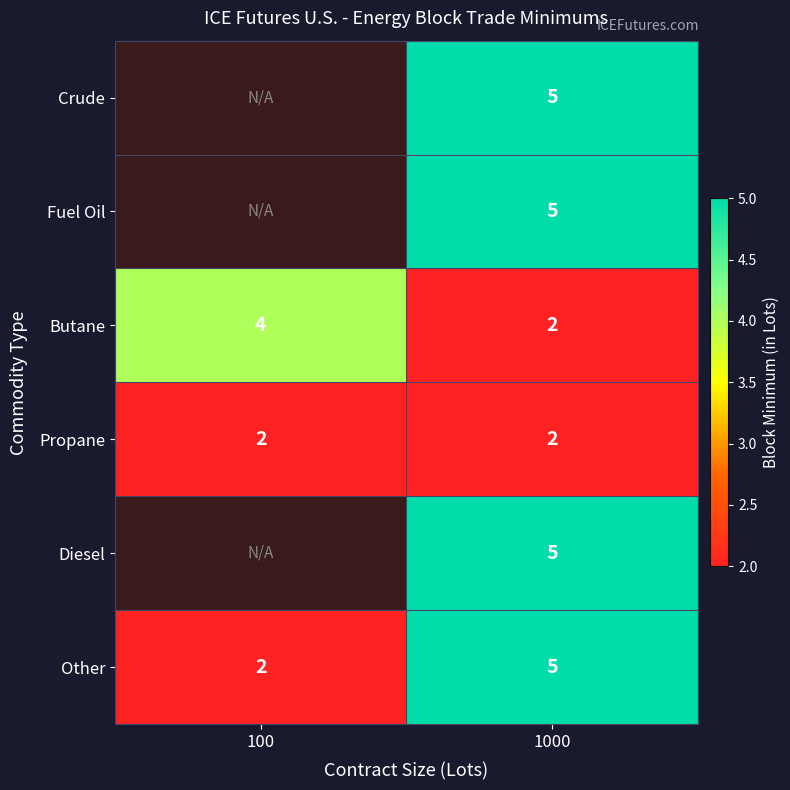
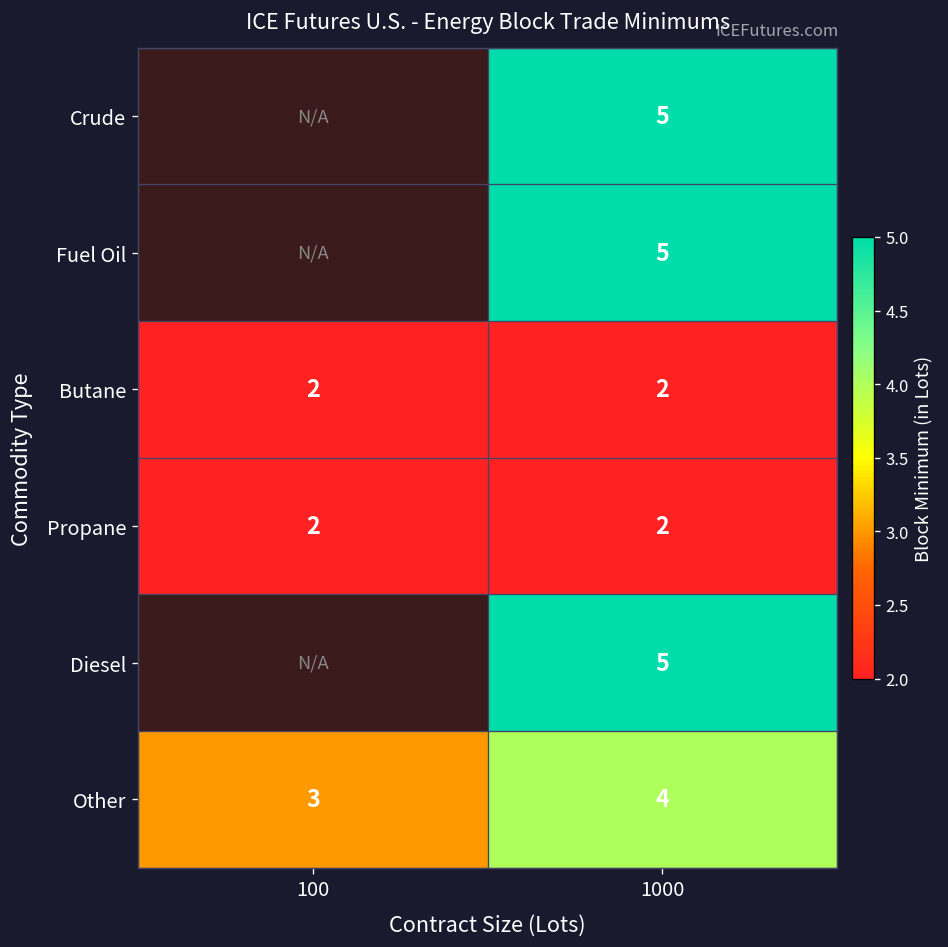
Butane, 100: 4 -> 2
Other, 100: 2 -> 3
Other, 1000: 5 -> 4
